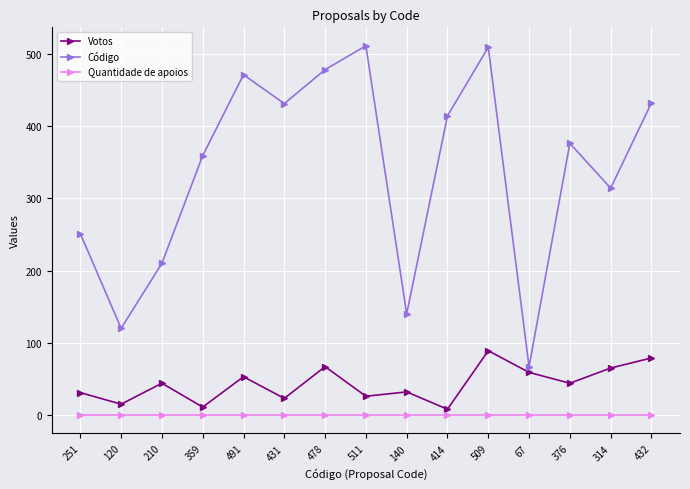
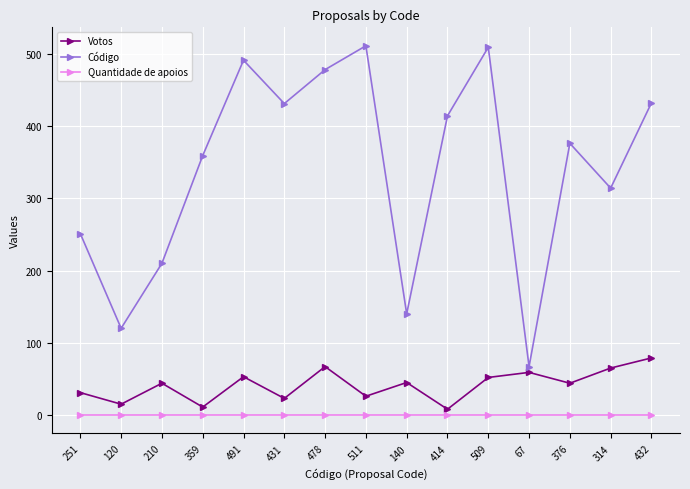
Código, 491: 470 -> 490
Votos, 140: 30 -> 50
Votos, 509: 90 -> 50
